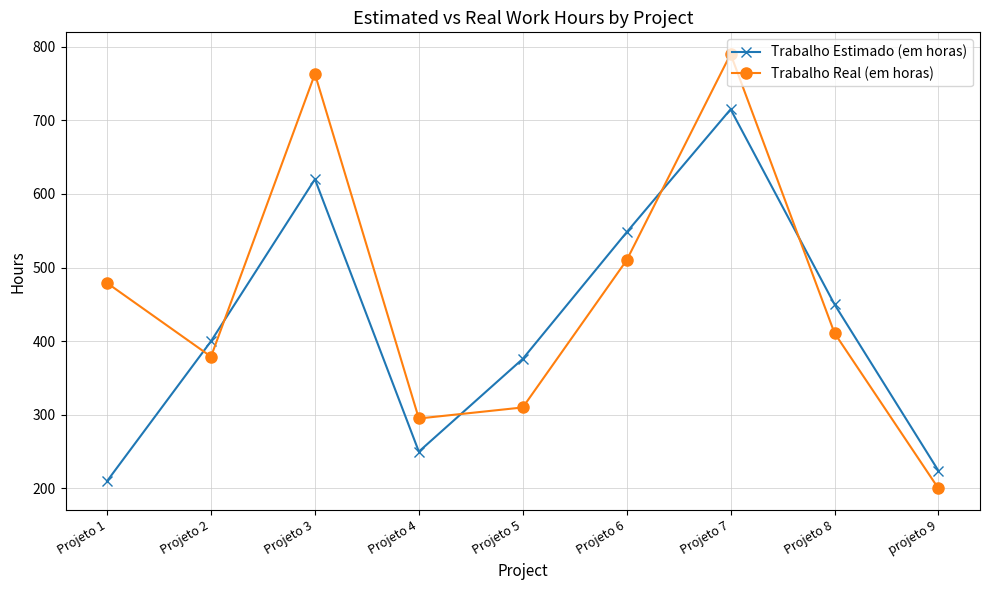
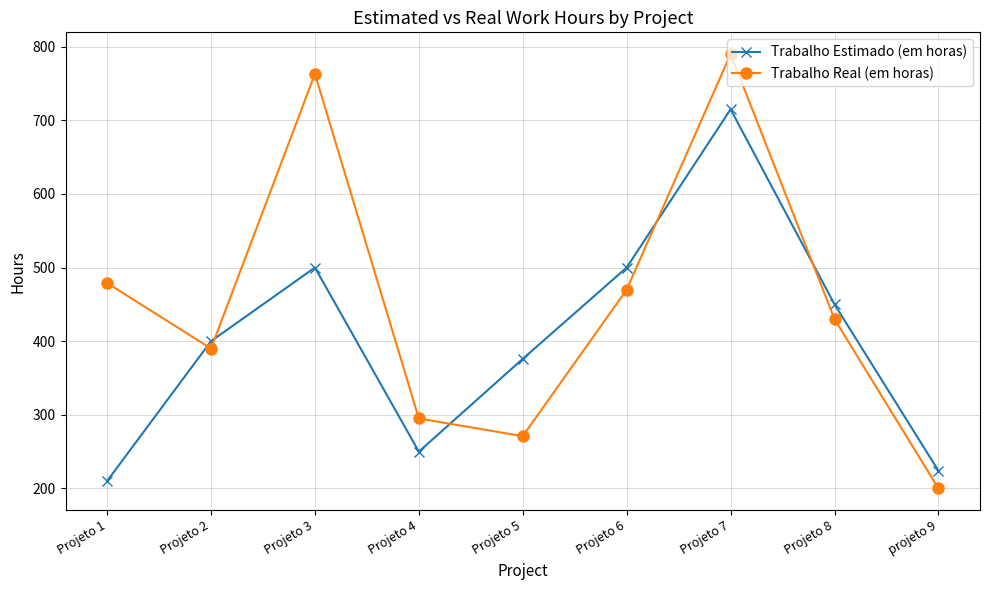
Trabalho Real (em horas), Projeto 2: 380 -> 390
Trabalho Estimado (em horas), Projeto 3: 620 -> 500
Trabalho Real (em horas), Projeto 5: 310 -> 270
Trabalho Estimado (em horas), Projeto 6: 550 -> 500
Trabalho Real (em horas), Projeto 6: 510 -> 470
Trabalho Real (em horas), Projeto 8: 410 -> 430
